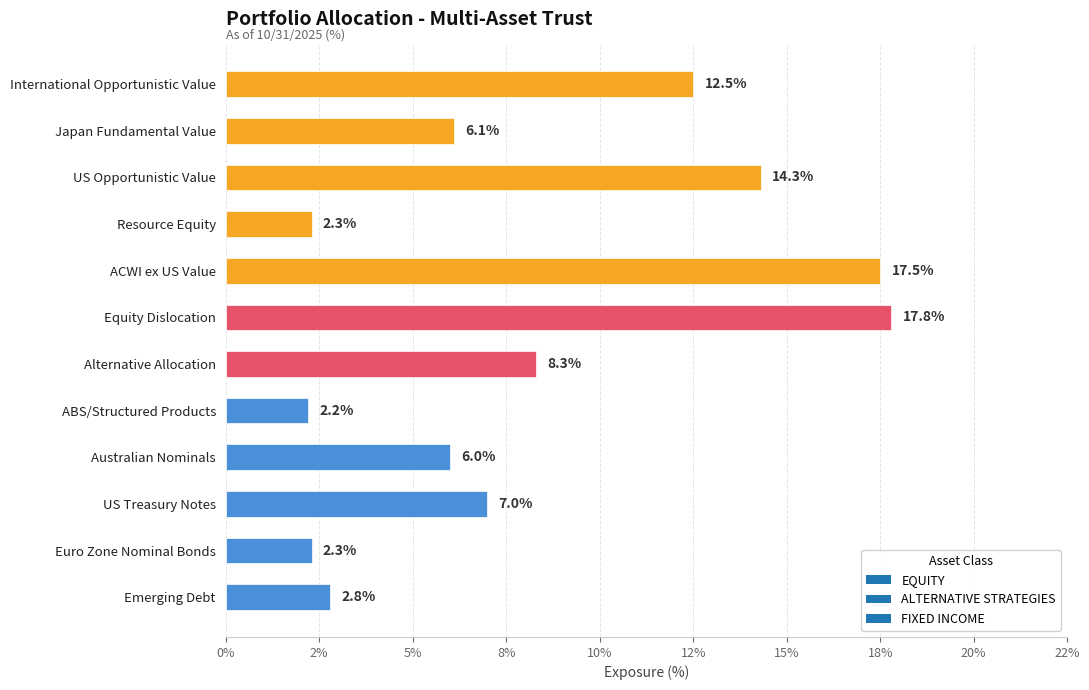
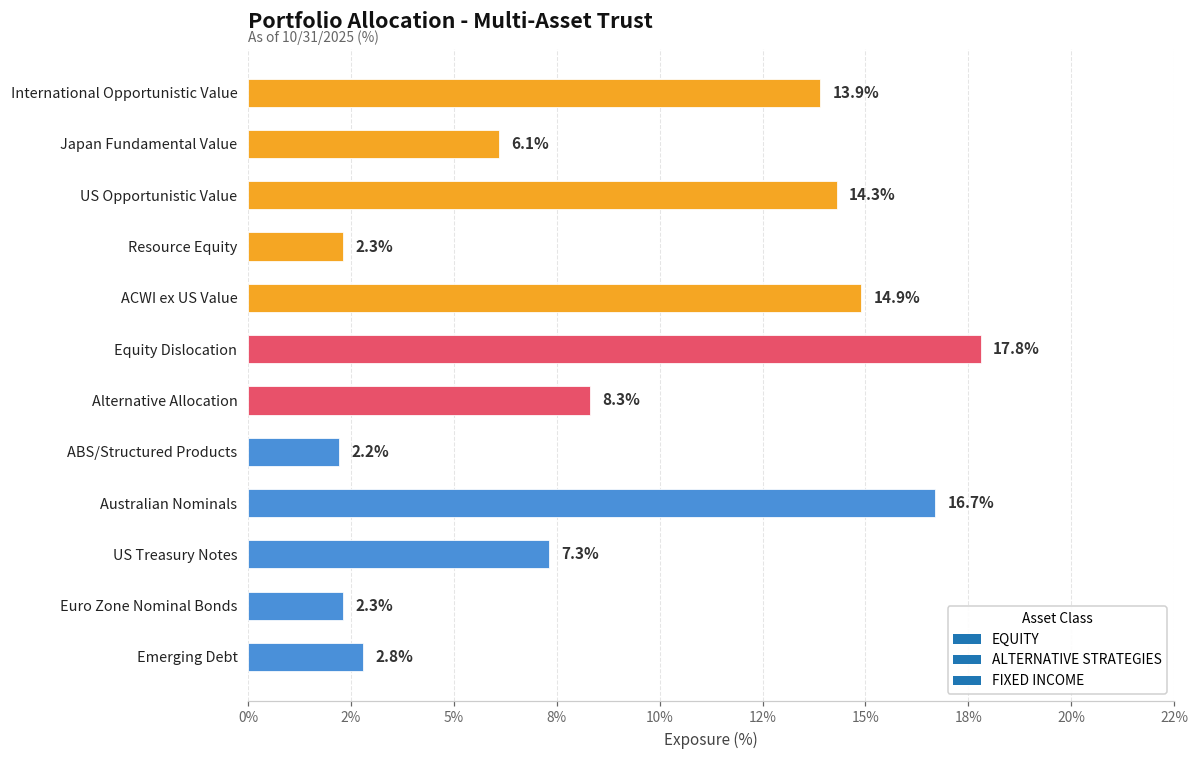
International Opportunistic Value: 12.5% -> 13.9%
ACWI ex US Value: 17.5% -> 14.9%
Australian Nominals: 6.0% -> 16.7%
US Treasury Notes: 7.0% -> 7.3%
